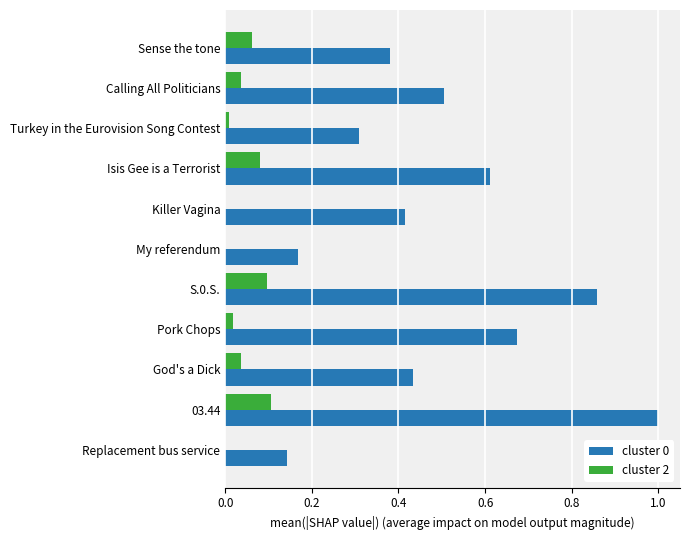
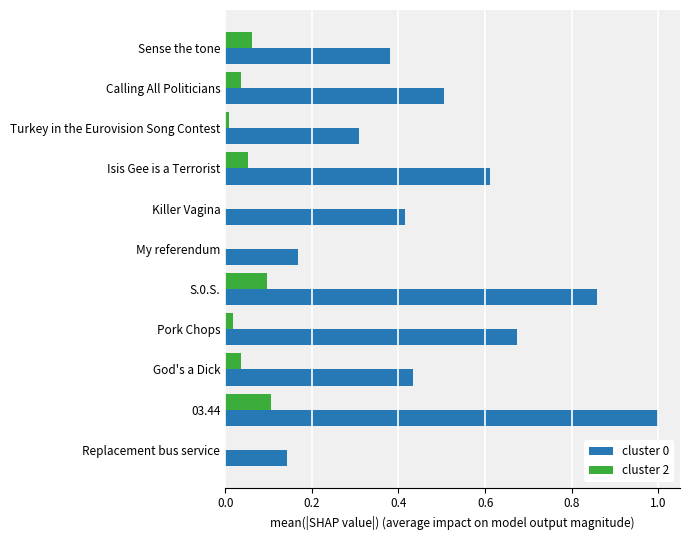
cluster 2, Isis Gee is a Terrorist: 0.08 -> 0.05
